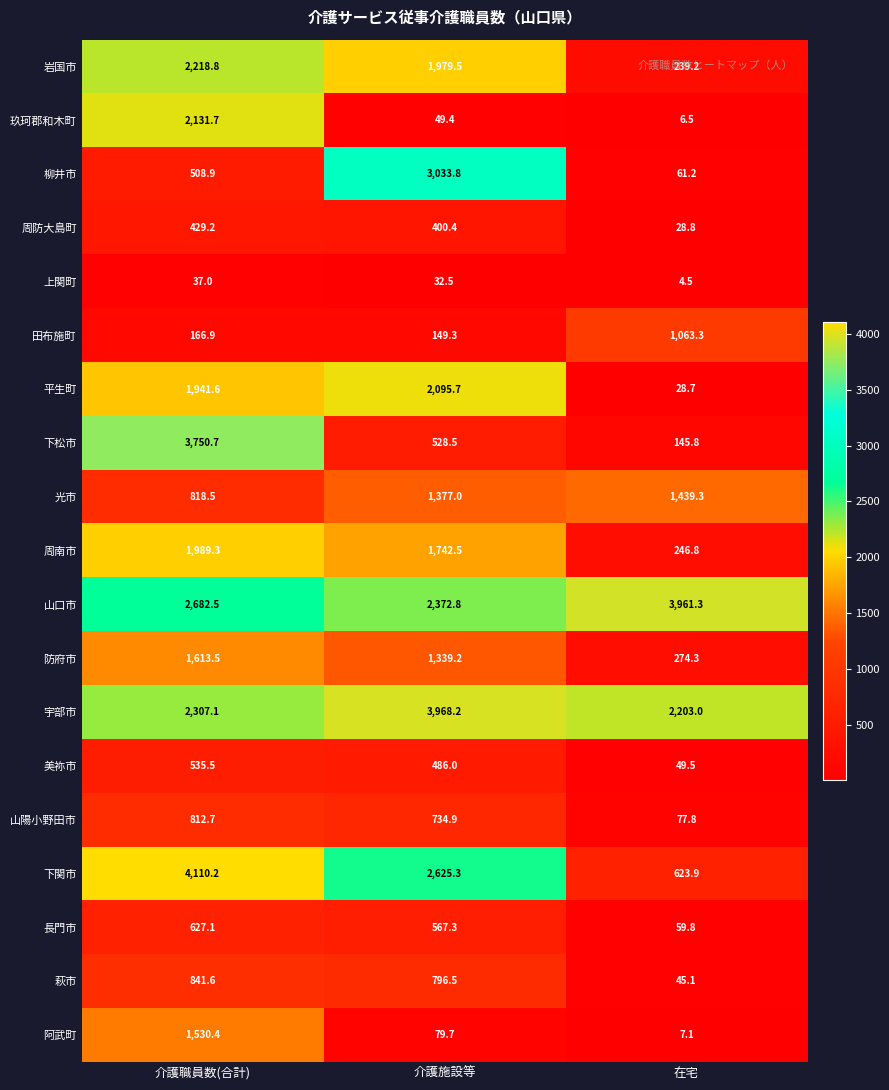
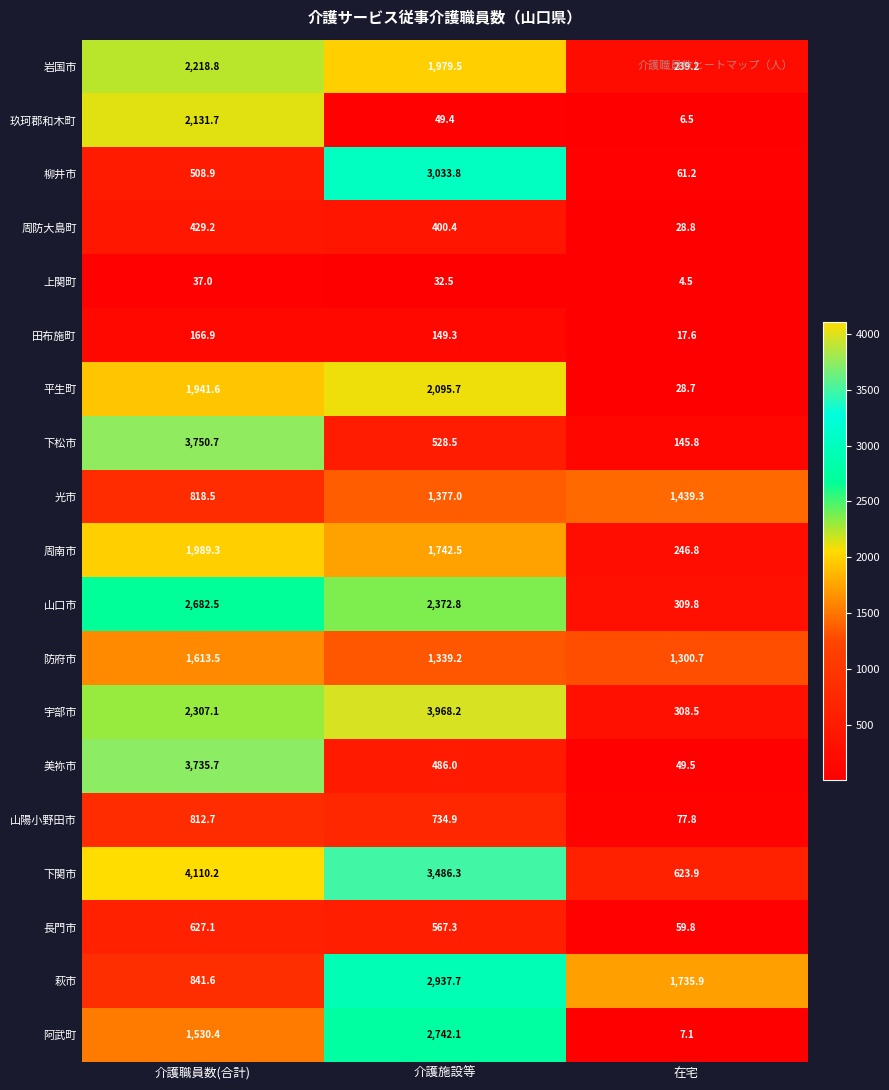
田布施町, 在宅: 1,063.3 -> 17.6
山口市, 在宅: 3,961.3 -> 309.8
防府市, 在宅: 274.3 -> 1,300.7
宇部市, 在宅: 2,203.0 -> 308.5
美祢市, 介護職員数(合計): 535.5 -> 3,735.7
下関市, 介護施設等: 2,625.3 -> 3,486.3
萩市, 介護施設等: 796.5 -> 2,937.7
萩市, 在宅: 45.1 -> 1,735.9
阿武町, 介護施設等: 79.7 -> 2,742.1
